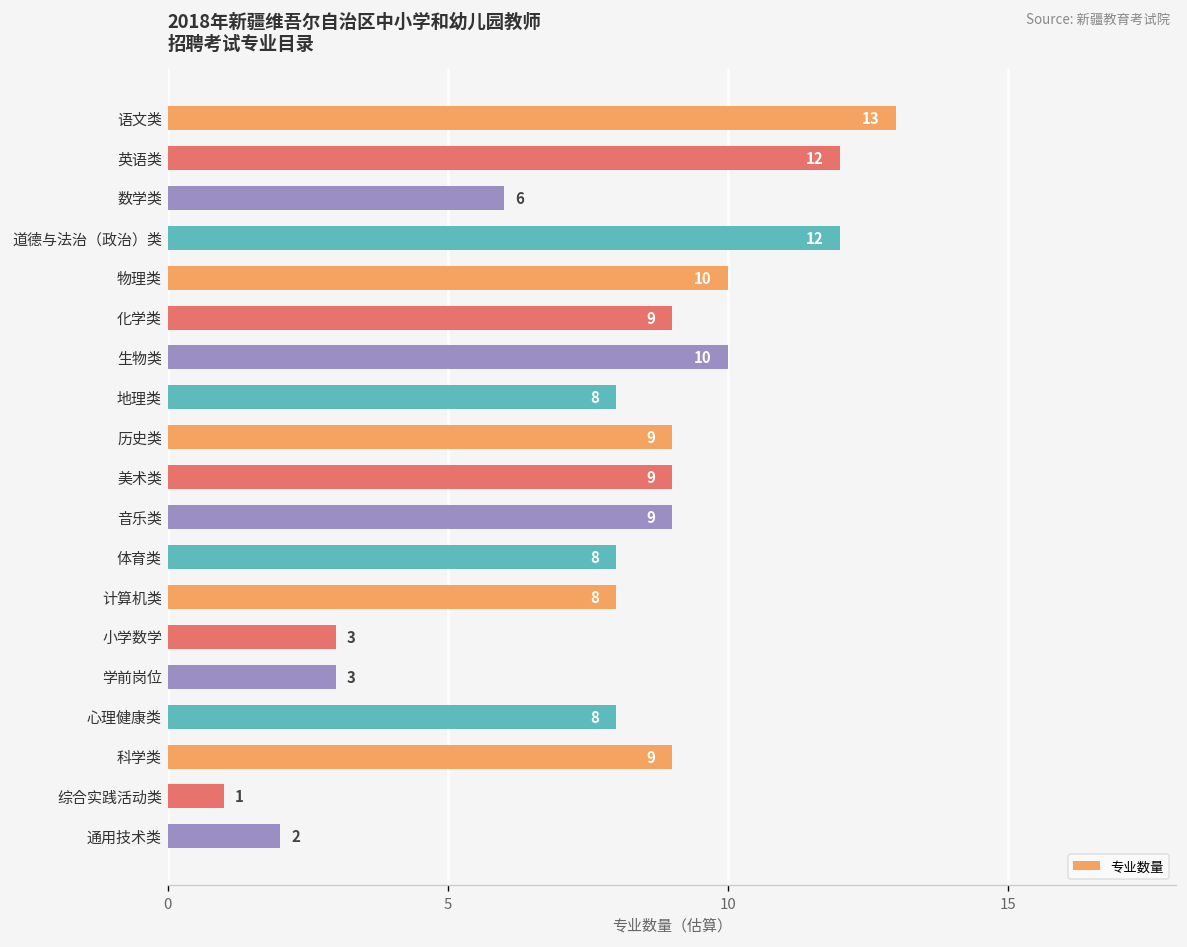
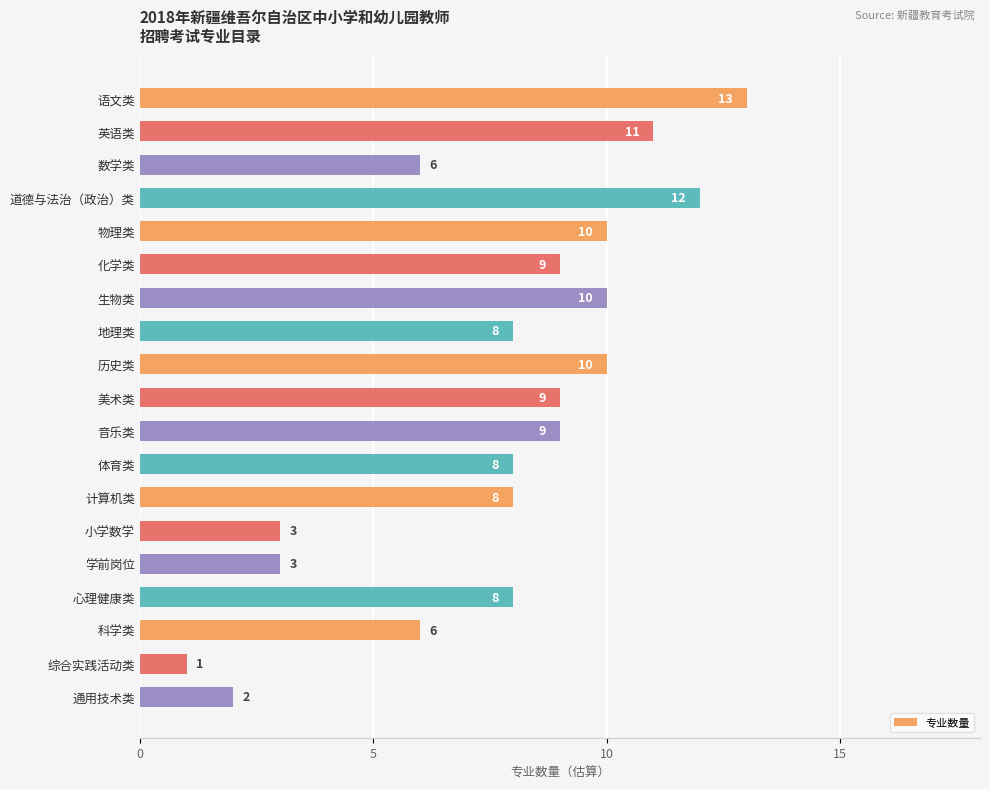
英语类: 12 -> 11
历史类: 9 -> 10
科学类: 9 -> 6
